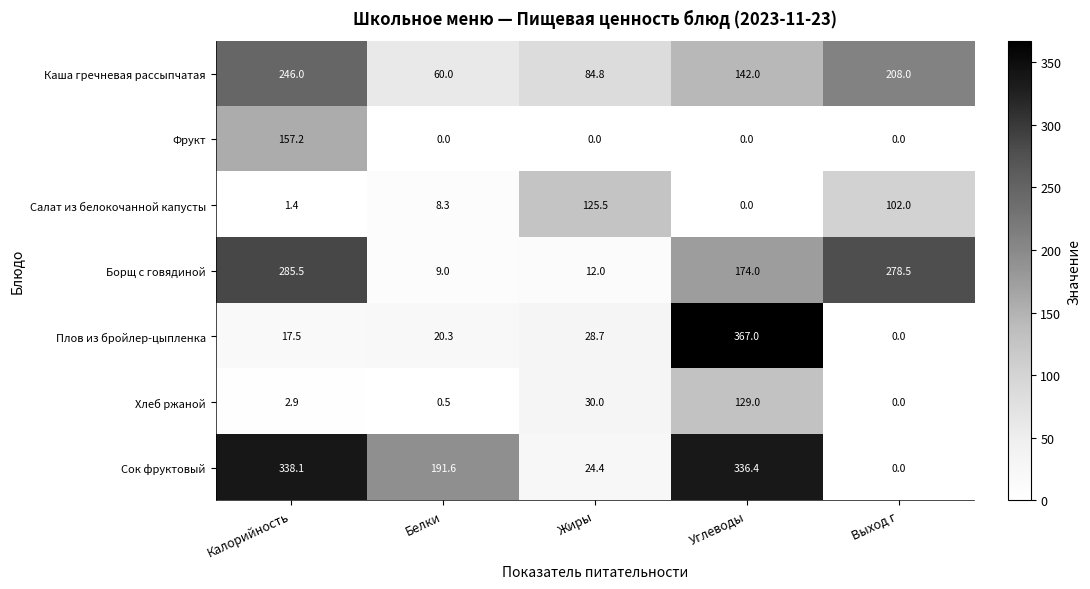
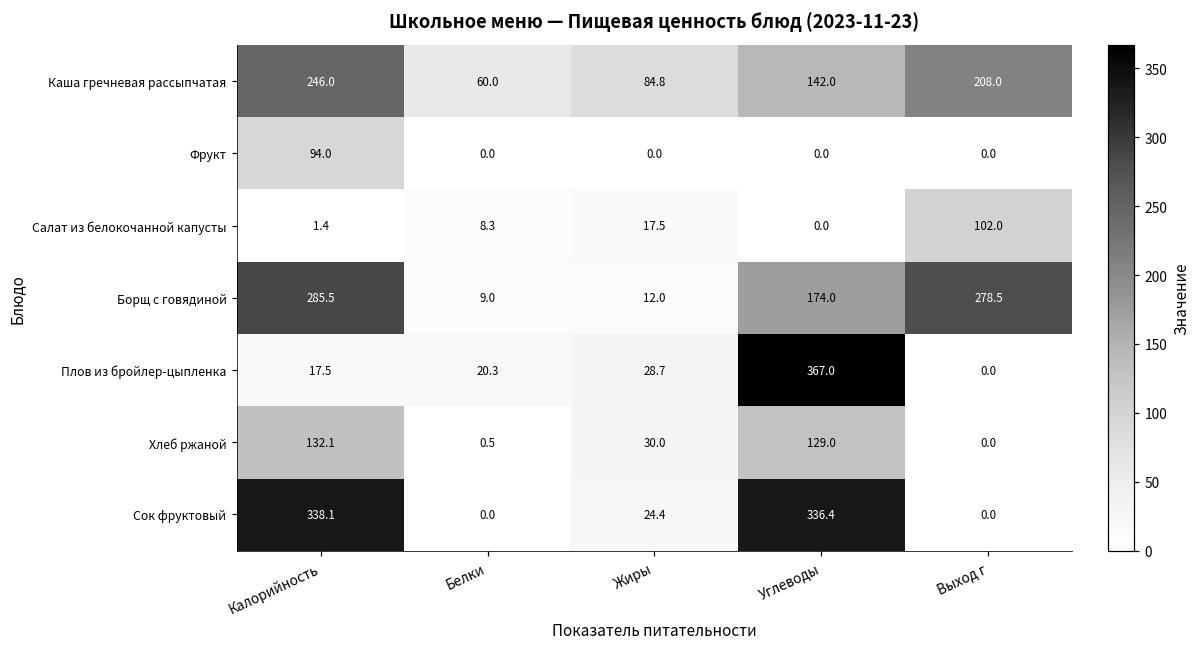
Фрукт, Калорийность: 157.2 -> 94.0
Салат из белокочанной капусты, Жиры: 125.5 -> 17.5
Хлеб ржаной, Калорийность: 2.9 -> 132.1
Сок фруктовый, Белки: 191.6 -> 0.0
